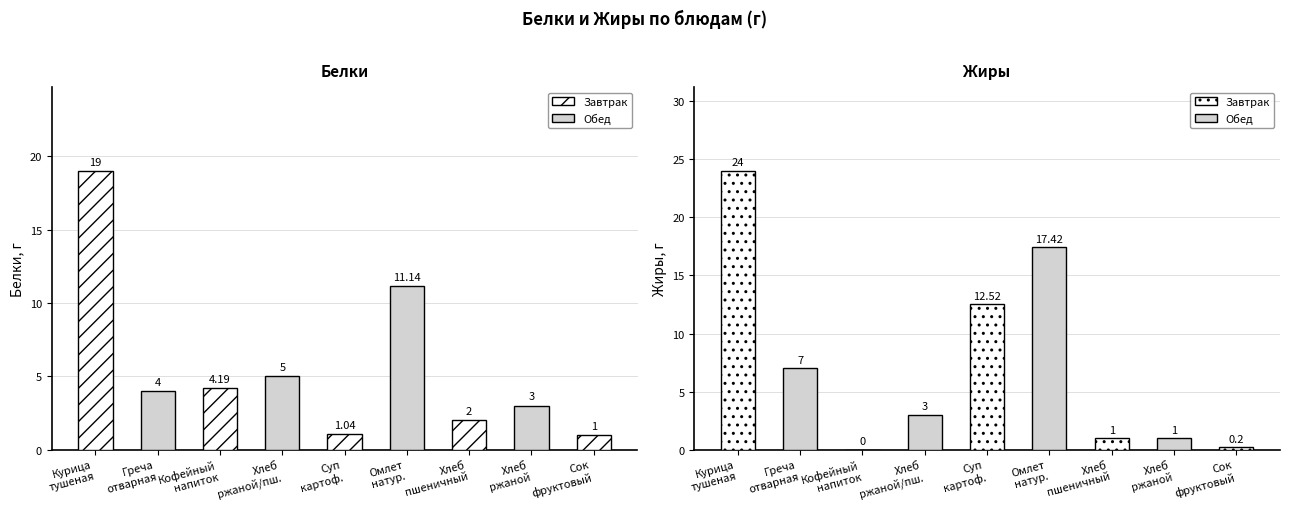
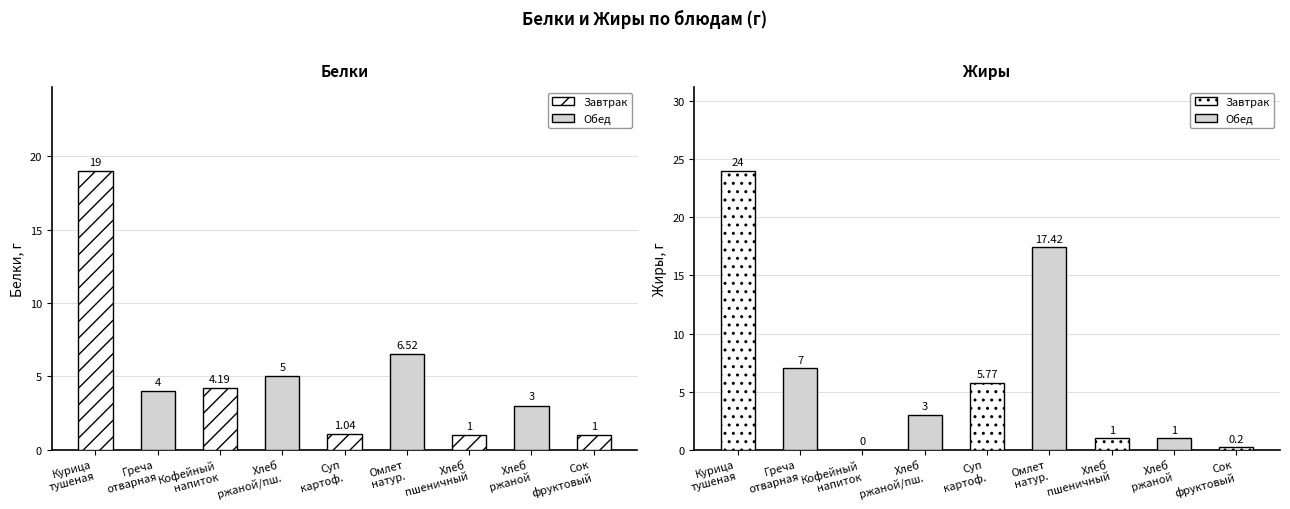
Белки, Омлет натур.: 11.14 -> 6.52
Белки, Хлеб пшеничный: 2 -> 1
Жиры, Суп картоф.: 12.52 -> 5.77
